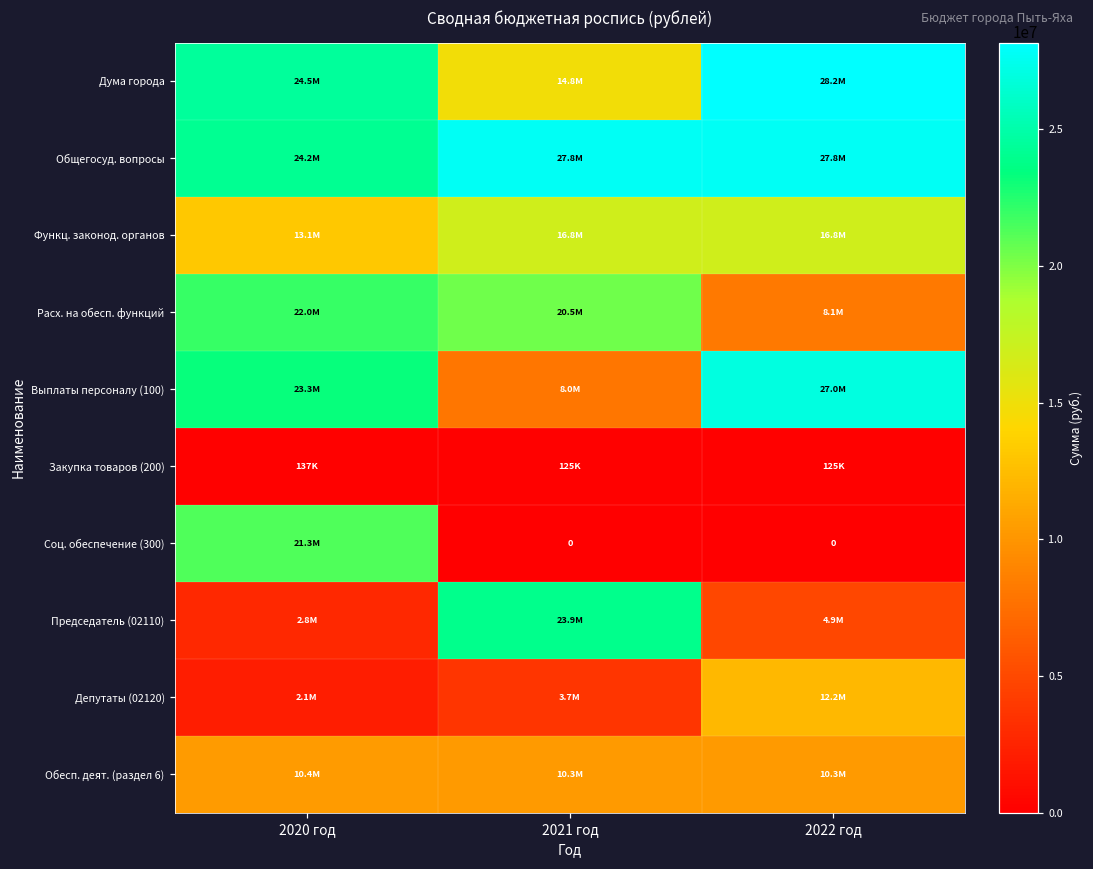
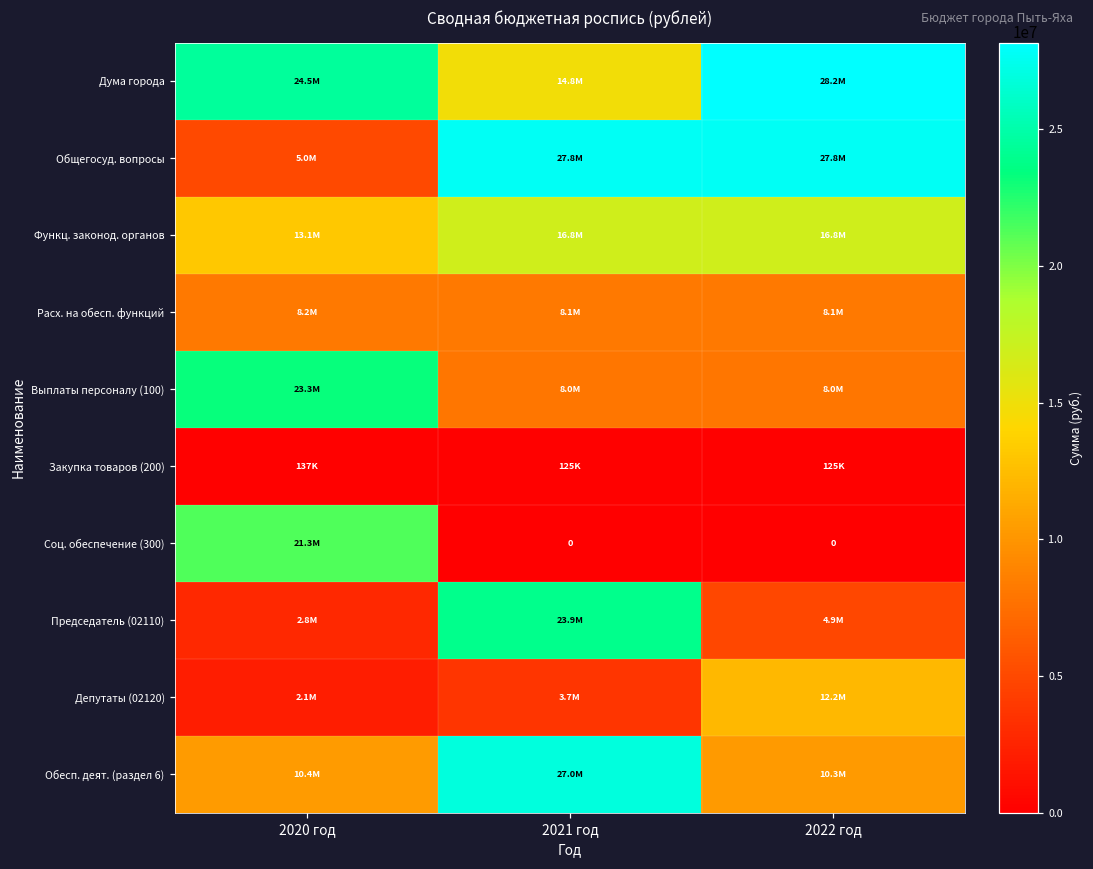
Общегосуд. вопросы, 2020 год: 24.2M -> 5.0M
Расх. на обесп. функций, 2020 год: 22.0M -> 8.2M
Расх. на обесп. функций, 2021 год: 20.5M -> 8.1M
Выплаты персоналу (100), 2022 год: 27.0M -> 8.0M
Обесп. деят. (раздел 6), 2021 год: 10.3M -> 27.0M
